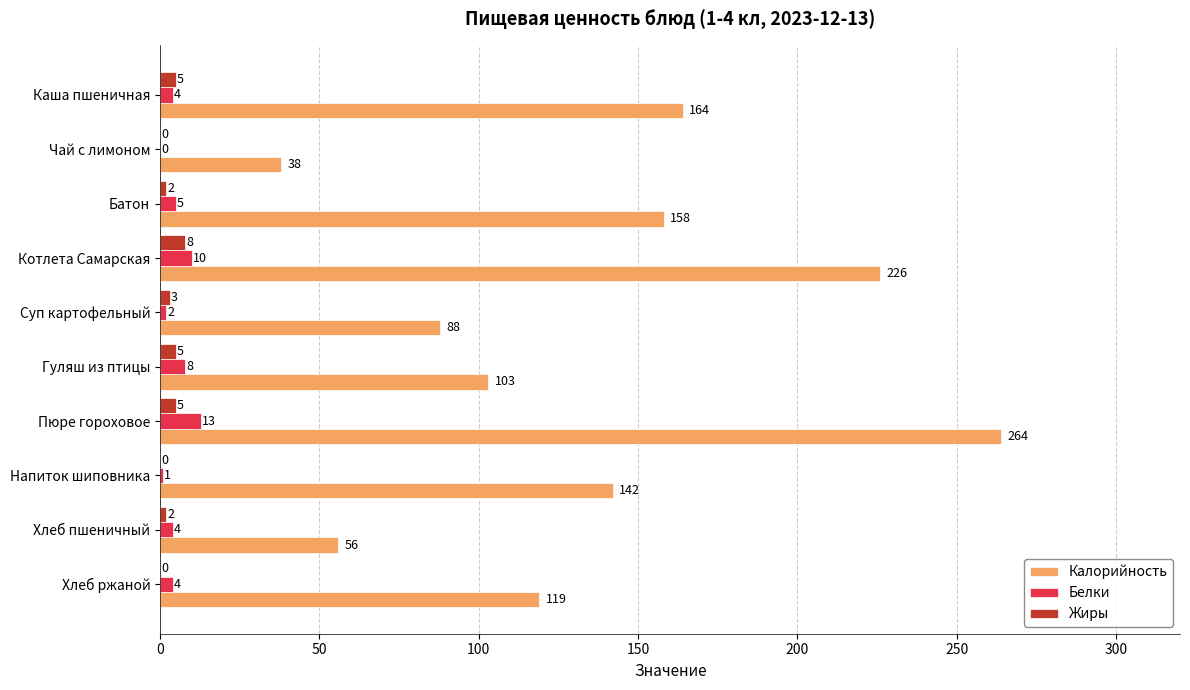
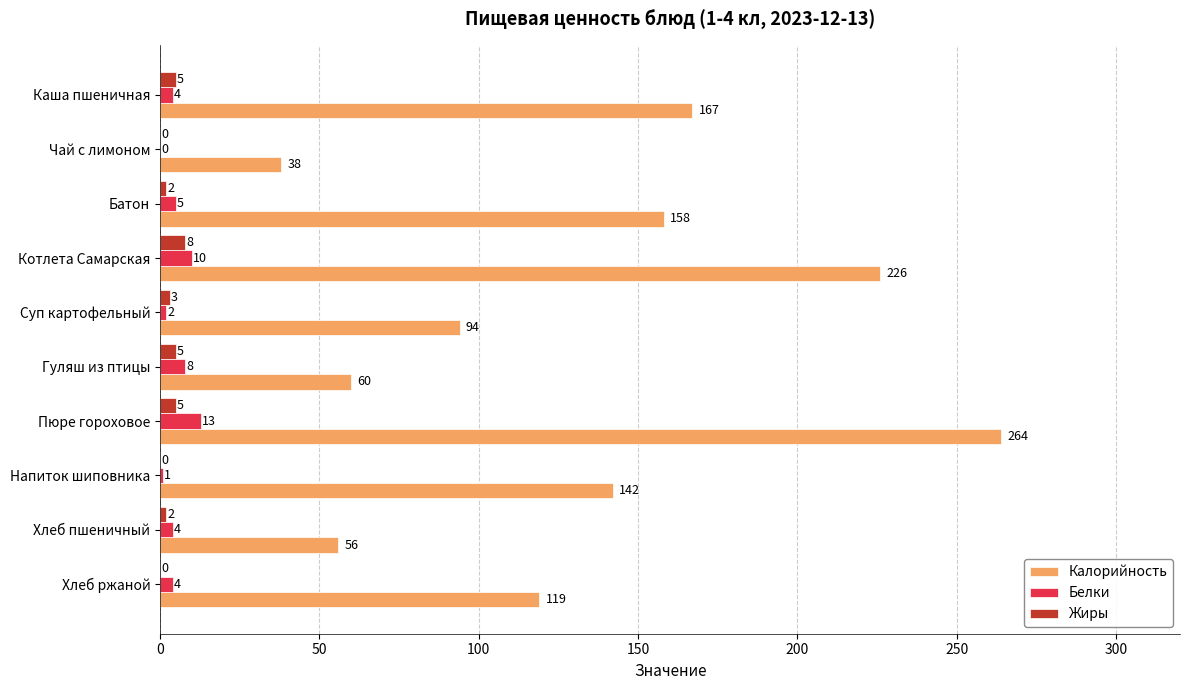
Калорийность, Каша пшеничная: 164 -> 167
Калорийность, Суп картофельный: 88 -> 94
Калорийность, Гуляш из птицы: 103 -> 60
